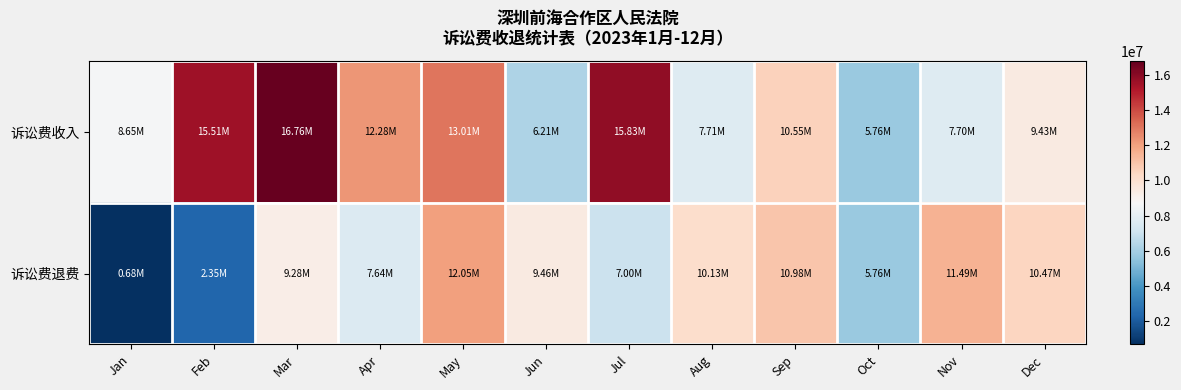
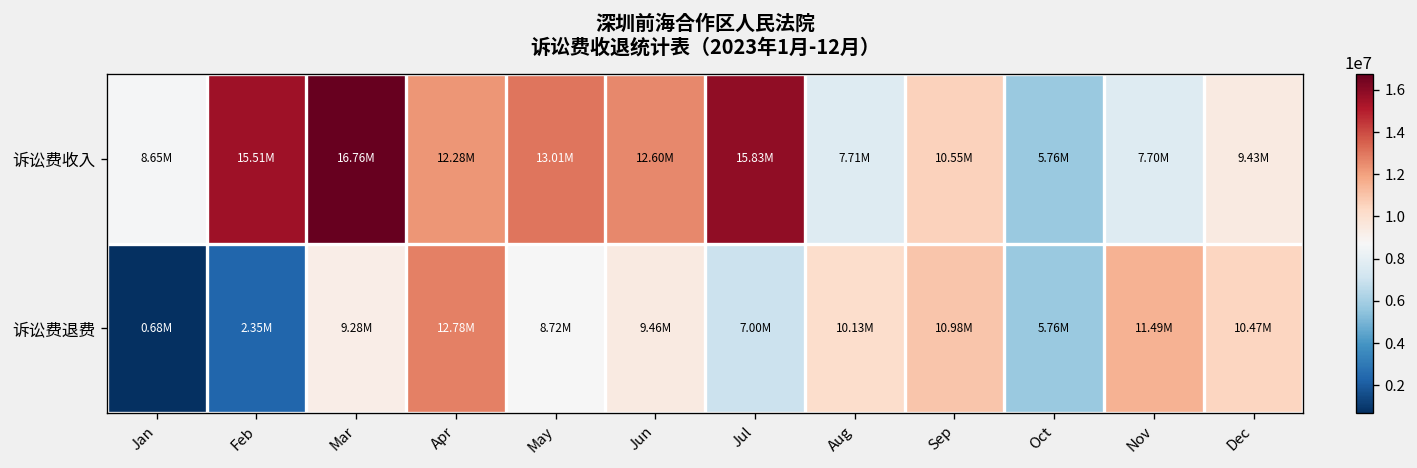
诉讼费收入, Jun: 6.21M -> 12.60M
诉讼费退费, Apr: 7.64M -> 12.78M
诉讼费退费, May: 12.05M -> 8.72M
